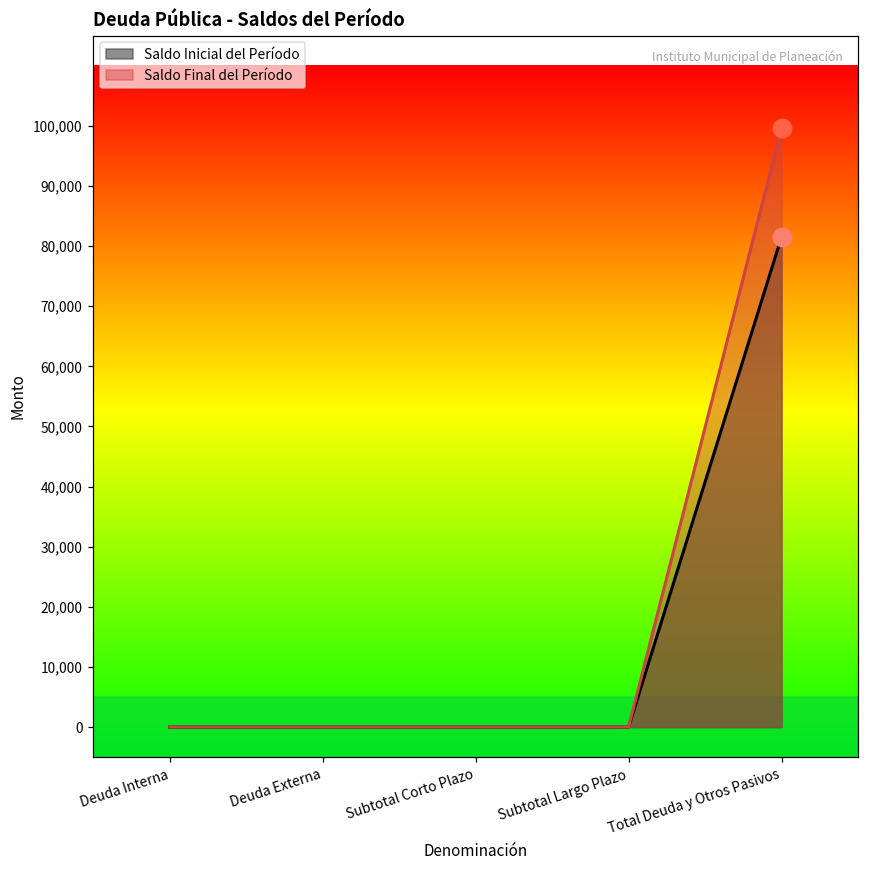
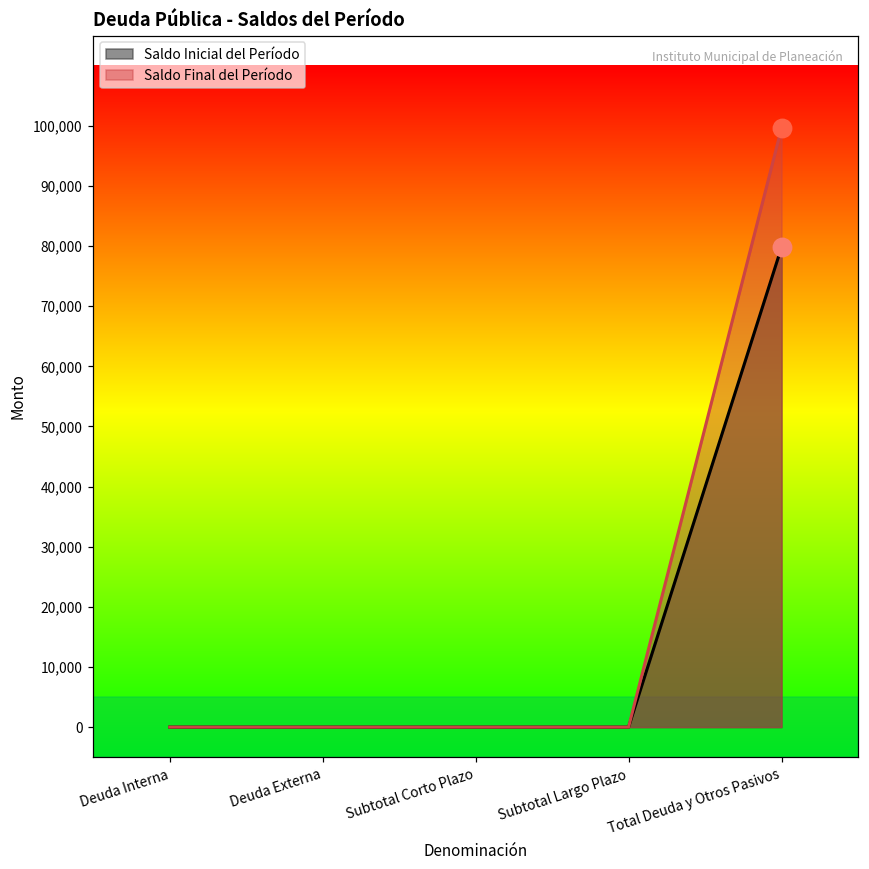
Saldo Inicial del Período, Total Deuda y Otros Pasivos: 82,000 -> 80,000
